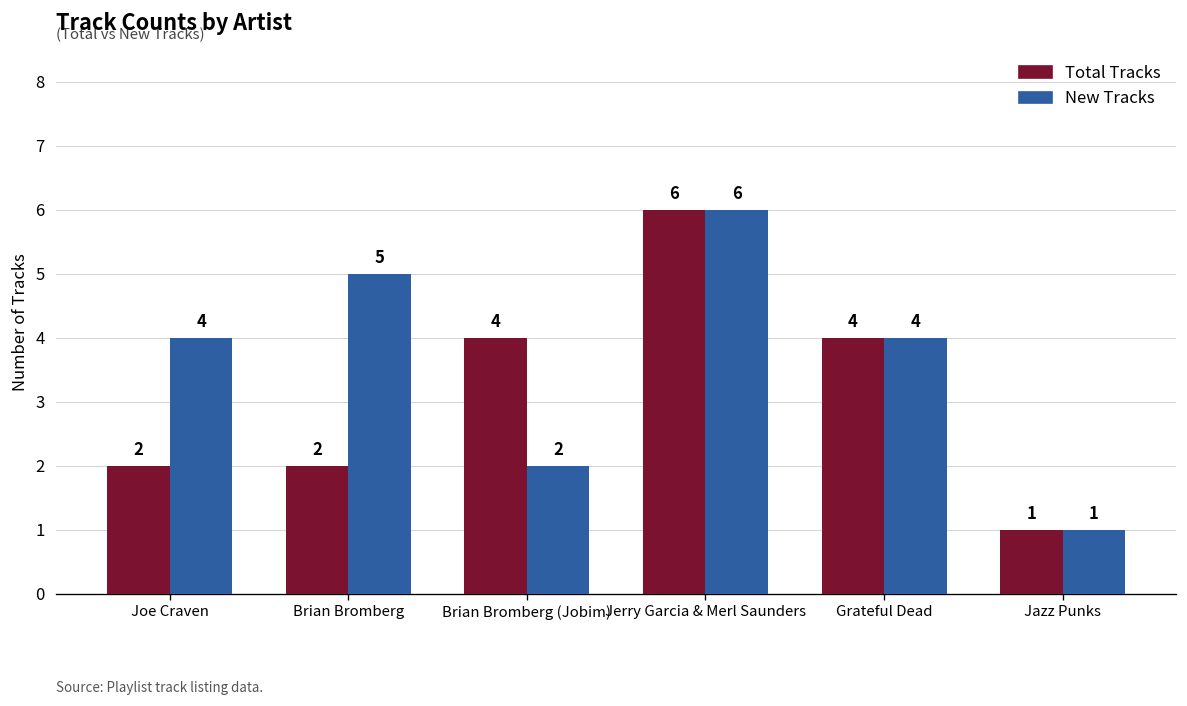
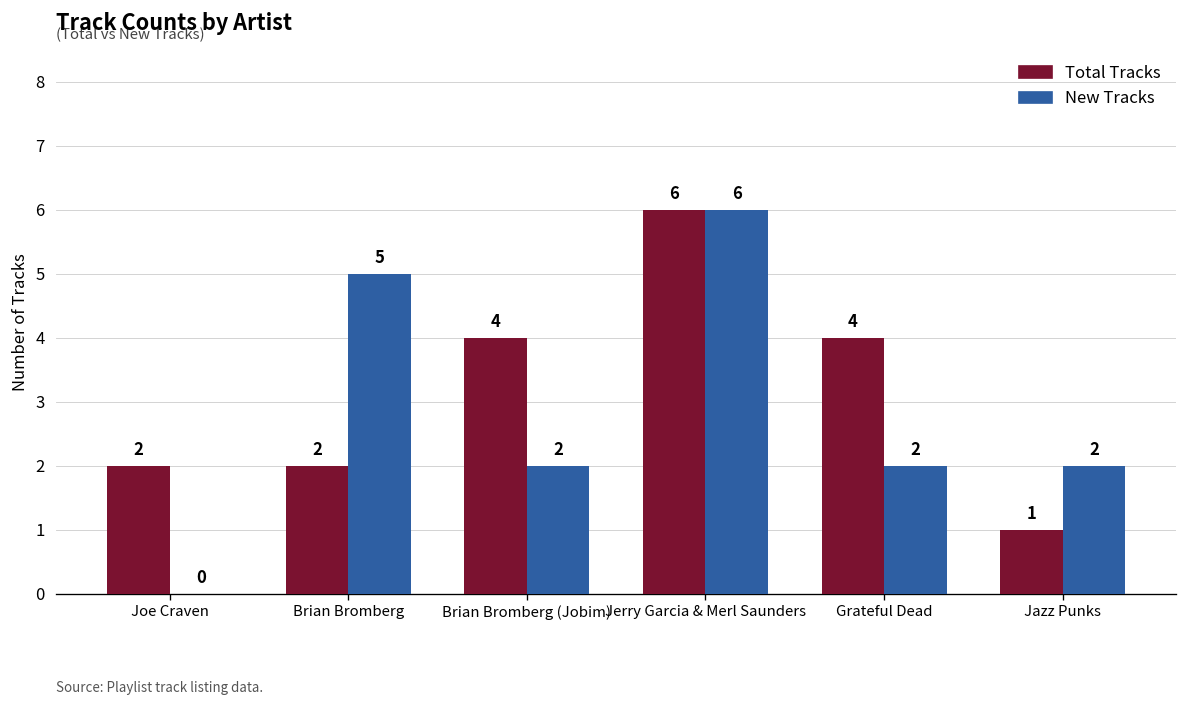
New Tracks, Joe Craven: 4 -> 0
New Tracks, Grateful Dead: 4 -> 2
New Tracks, Jazz Punks: 1 -> 2
